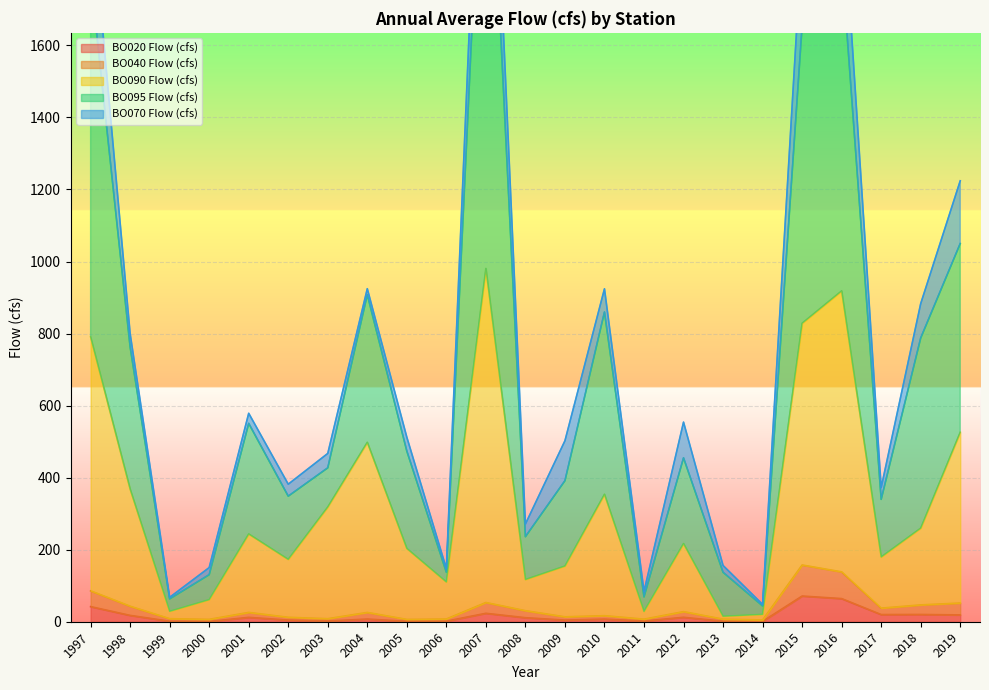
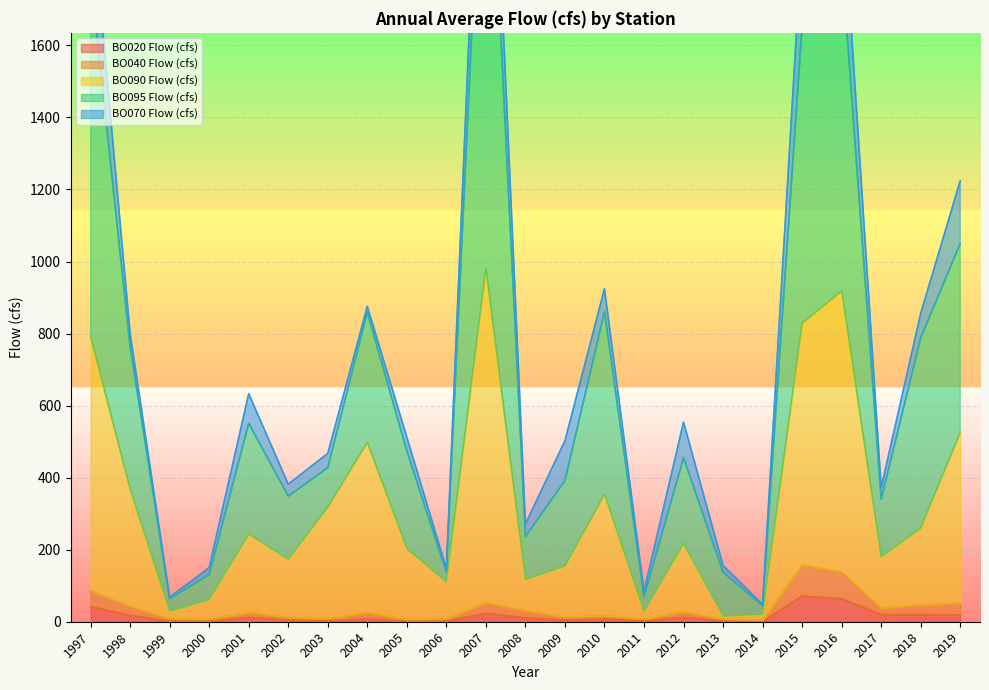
BO070 Flow (cfs), 2001: 30 -> 80
BO095 Flow (cfs), 2004: 410 -> 360
BO070 Flow (cfs), 2018: 100 -> 70
